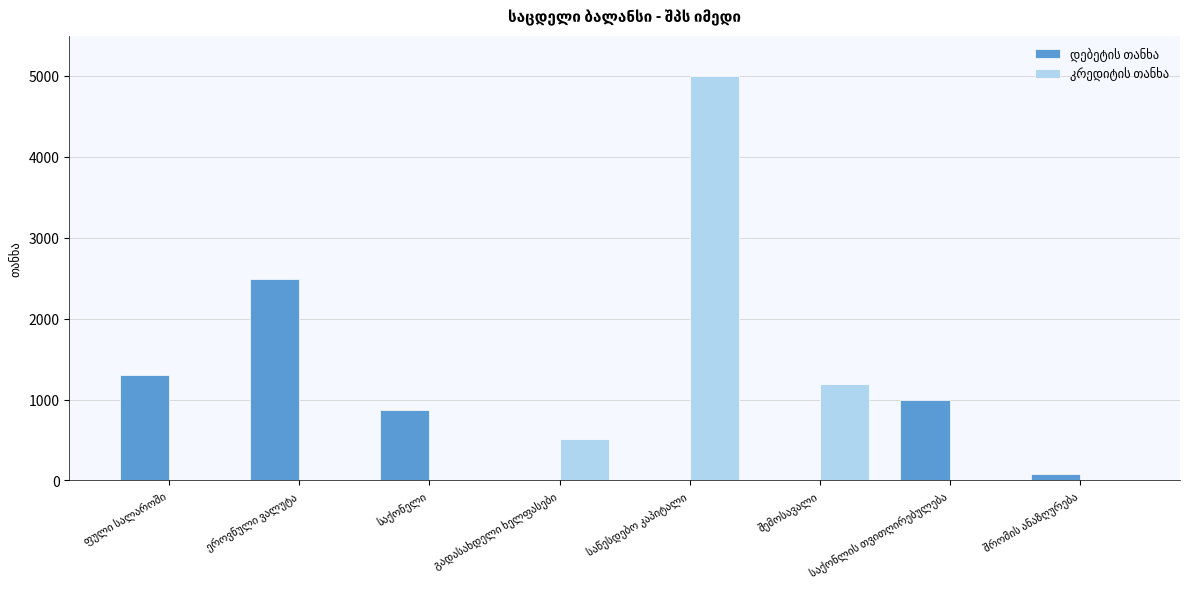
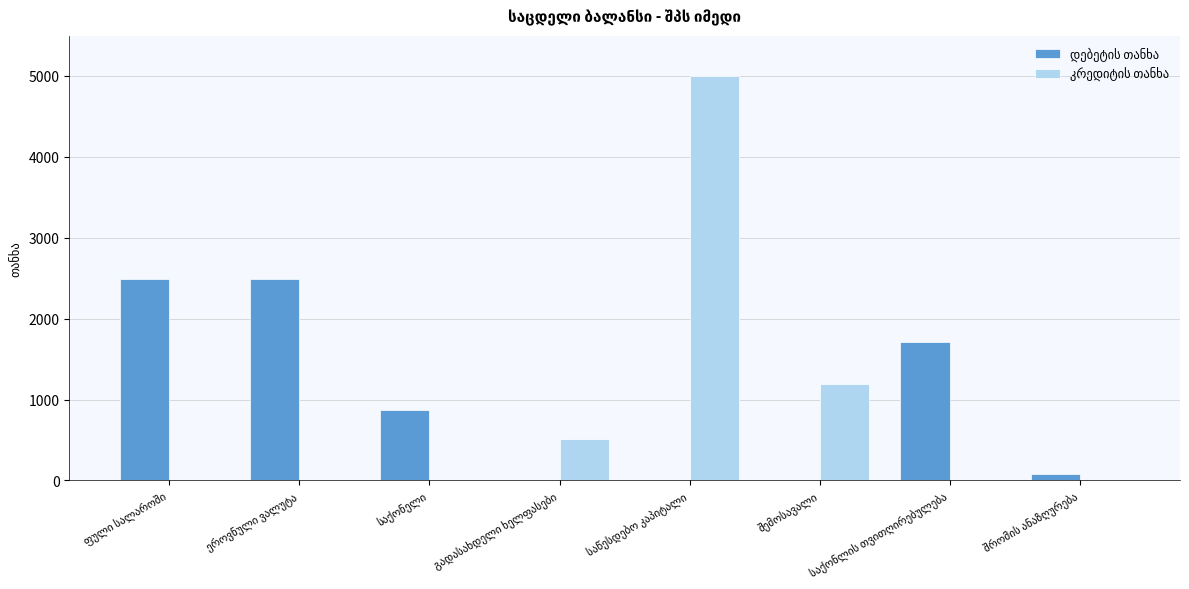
დებეტის თანხა, ფული სალაროში: 1300 -> 2500
დებეტის თანხა, საქონლის თვითღირებულება: 1000 -> 1700
